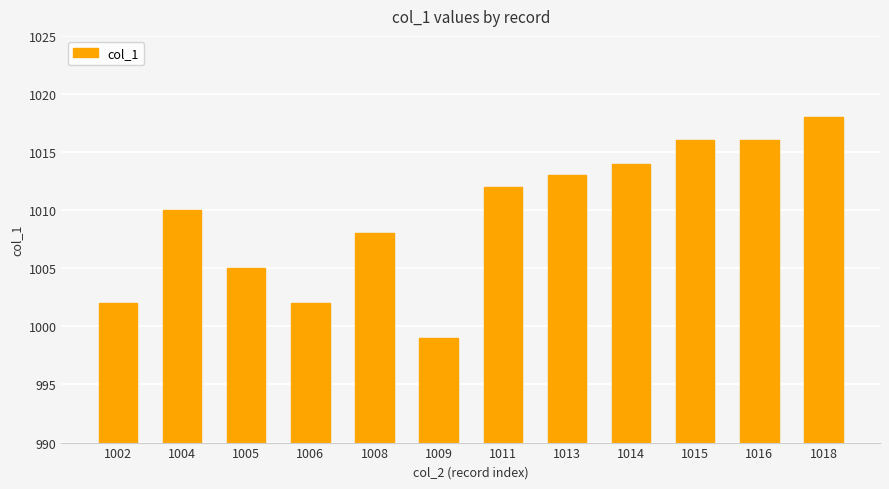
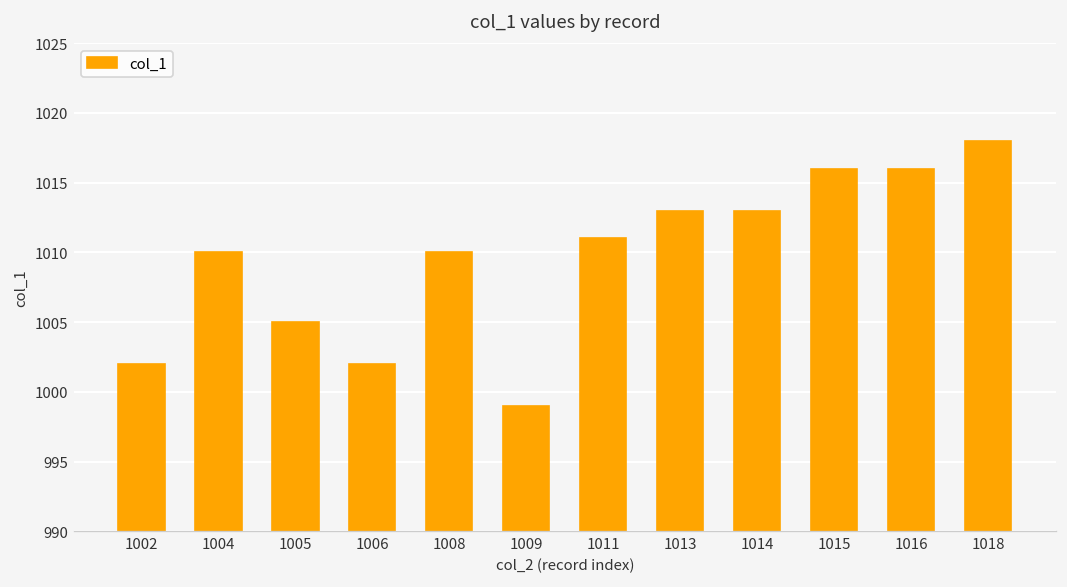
1008: 1008 -> 1010
1011: 1012 -> 1011
1014: 1014 -> 1013
